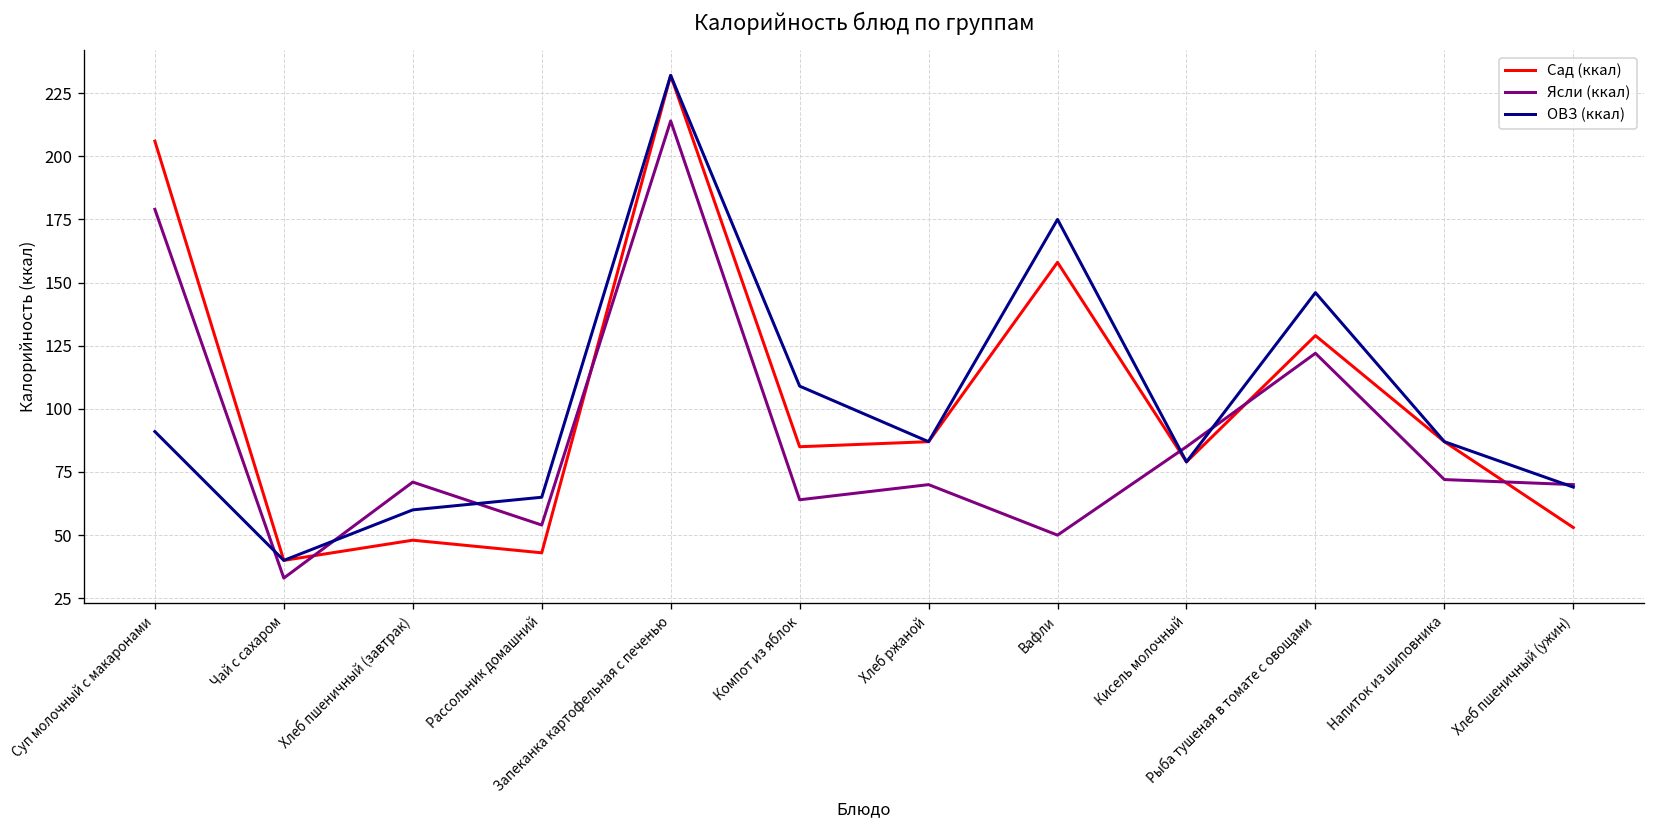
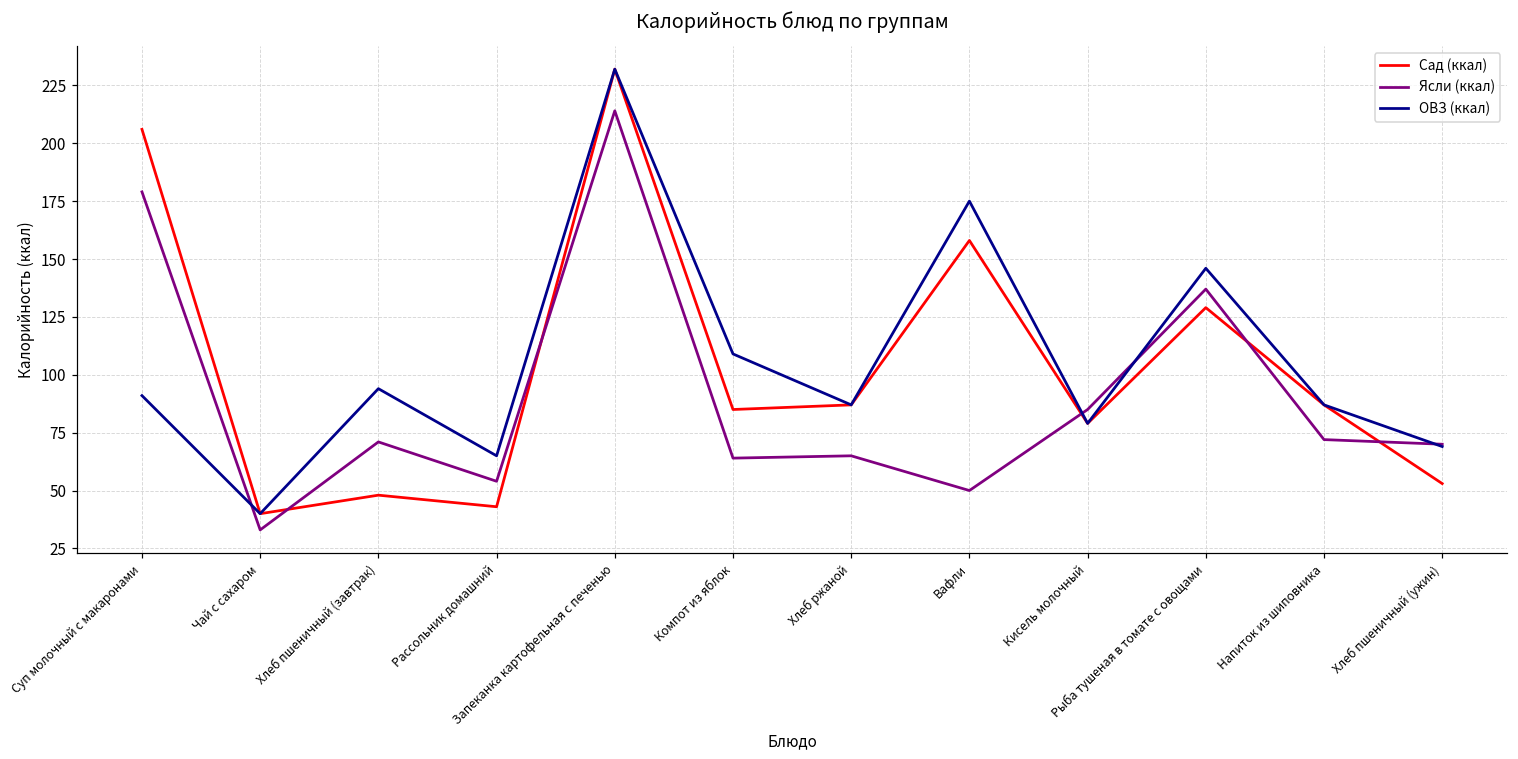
ОВЗ (ккал), Хлеб пшеничный (завтрак): 60 -> 94
Ясли (ккал), Хлеб ржаной: 70 -> 65
Ясли (ккал), Рыба тушеная в томате с овощами: 122 -> 137
